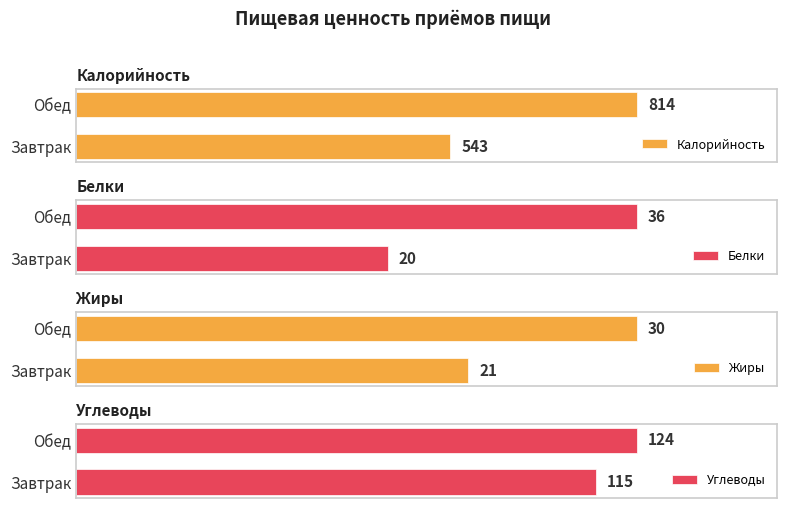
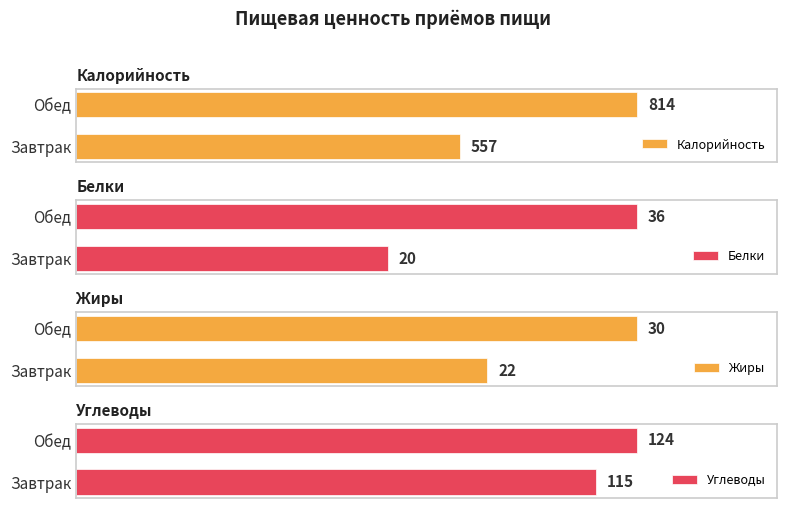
Калорийность, Завтрак: 543 -> 557
Жиры, Завтрак: 21 -> 22
